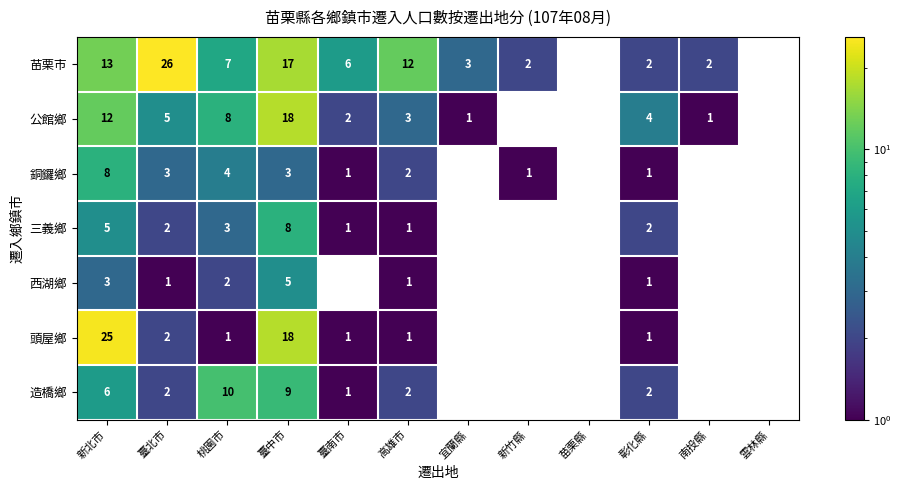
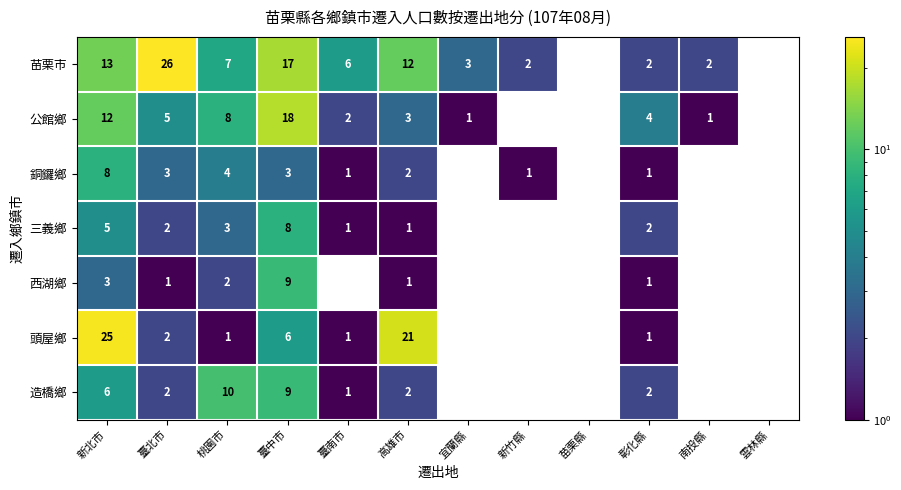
西湖鄉, 臺中市: 5 -> 9
頭屋鄉, 臺中市: 18 -> 6
頭屋鄉, 高雄市: 1 -> 21
